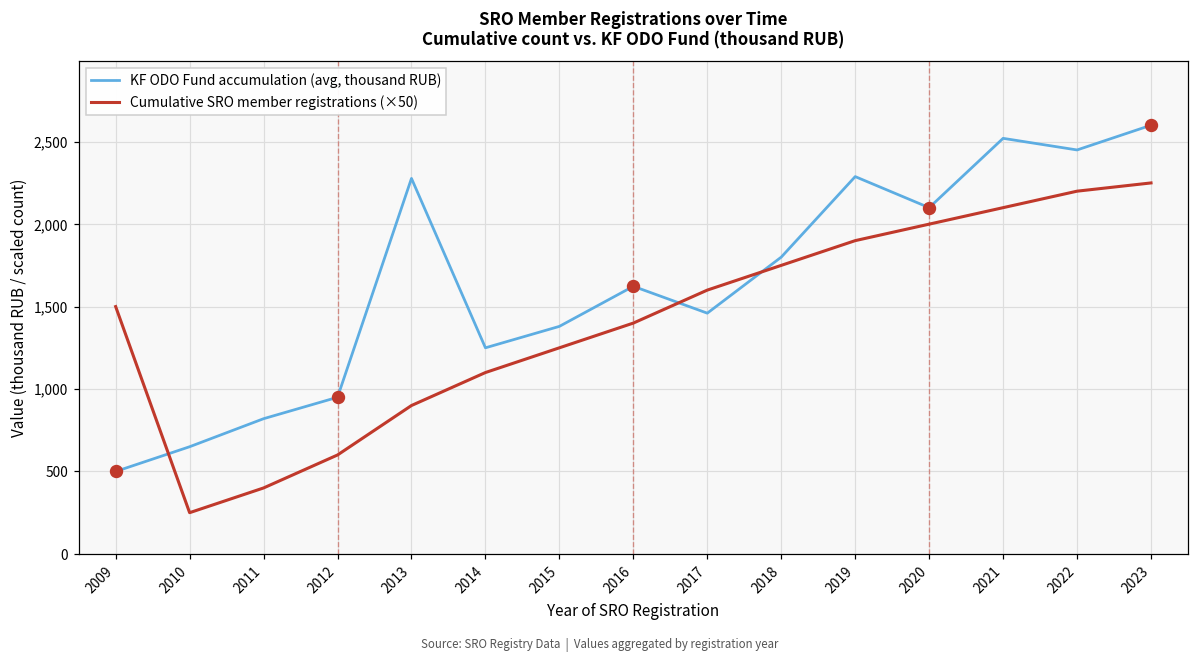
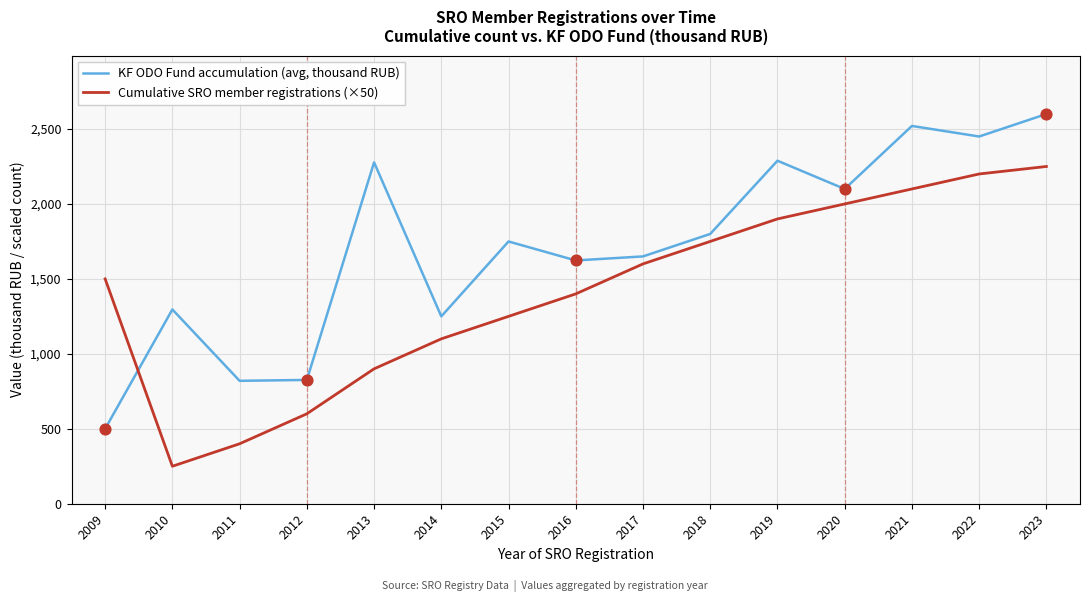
KF ODO Fund accumulation (avg, thousand RUB), 2010: 650 -> 1,300
KF ODO Fund accumulation (avg, thousand RUB), 2012: 950 -> 830
KF ODO Fund accumulation (avg, thousand RUB), 2015: 1,380 -> 1,750
KF ODO Fund accumulation (avg, thousand RUB), 2017: 1,460 -> 1,650
